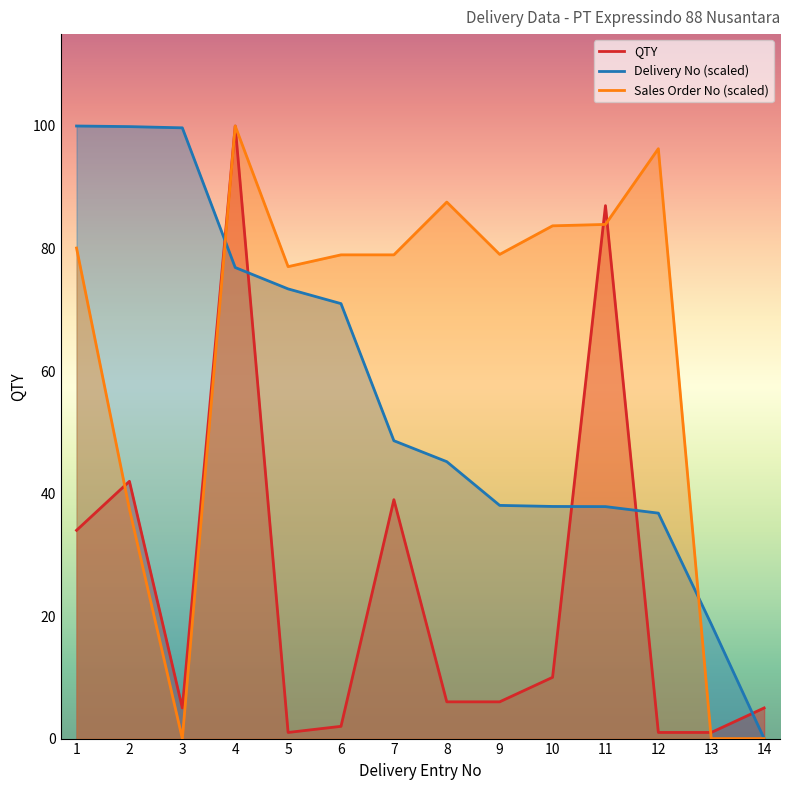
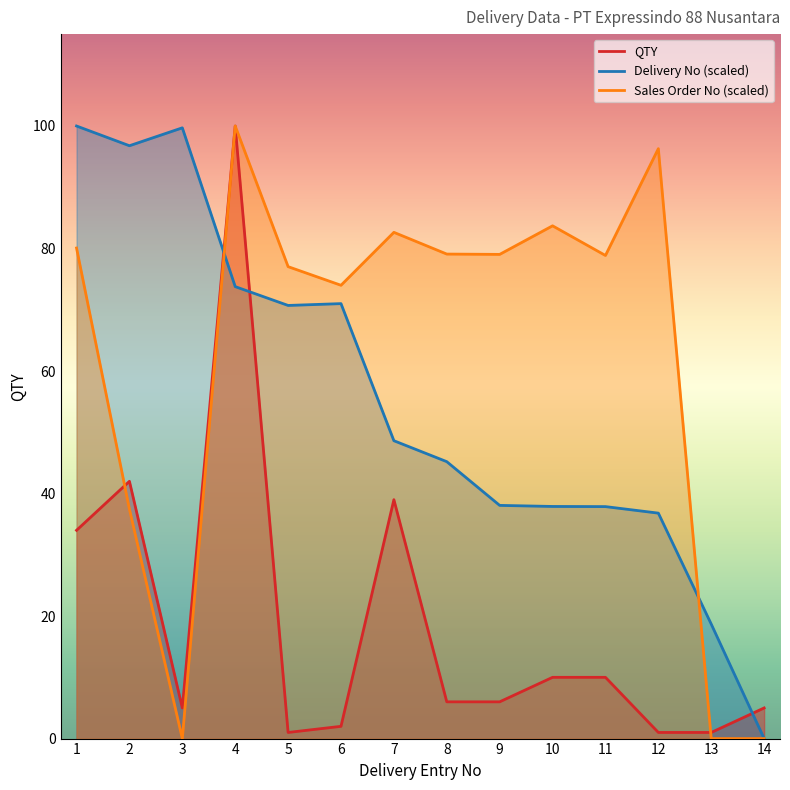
Delivery No (scaled), 2: 100 -> 97
Delivery No (scaled), 4: 77 -> 74
Delivery No (scaled), 5: 73 -> 71
Sales Order No (scaled), 6: 79 -> 74
Sales Order No (scaled), 7: 79 -> 83
Sales Order No (scaled), 8: 88 -> 79
QTY, 11: 87 -> 10
Sales Order No (scaled), 11: 84 -> 79
